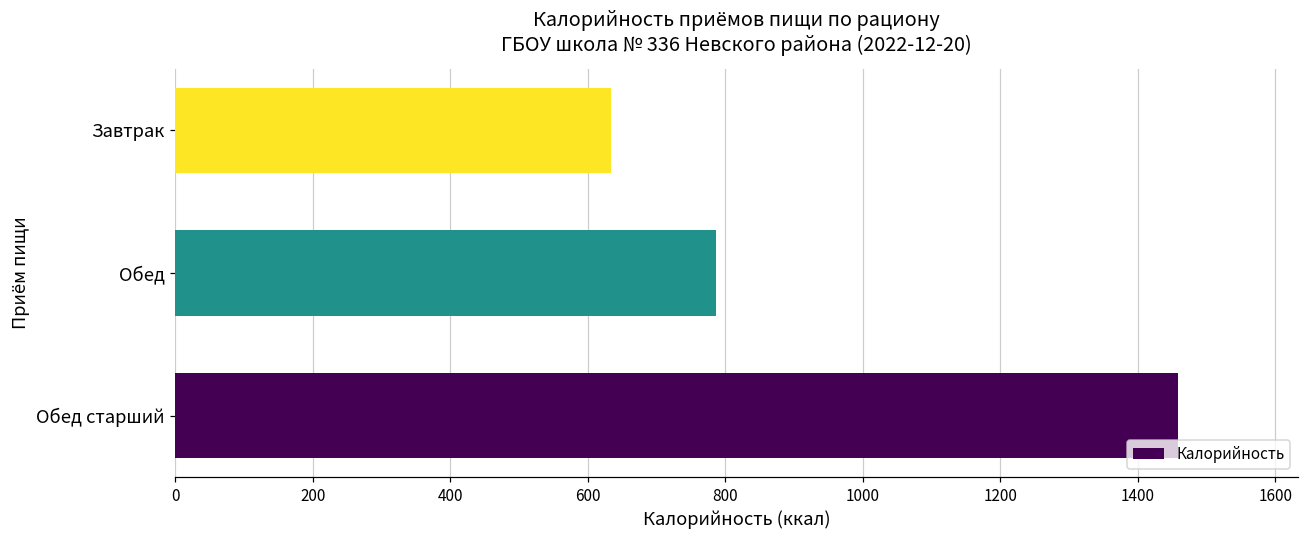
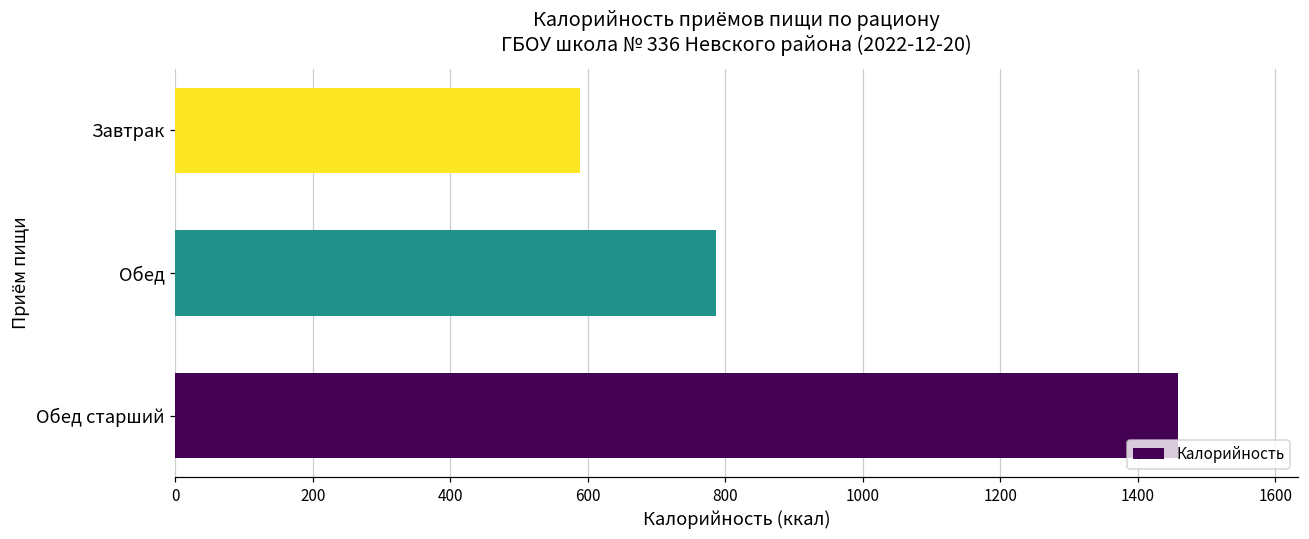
Завтрак: 630 -> 590
